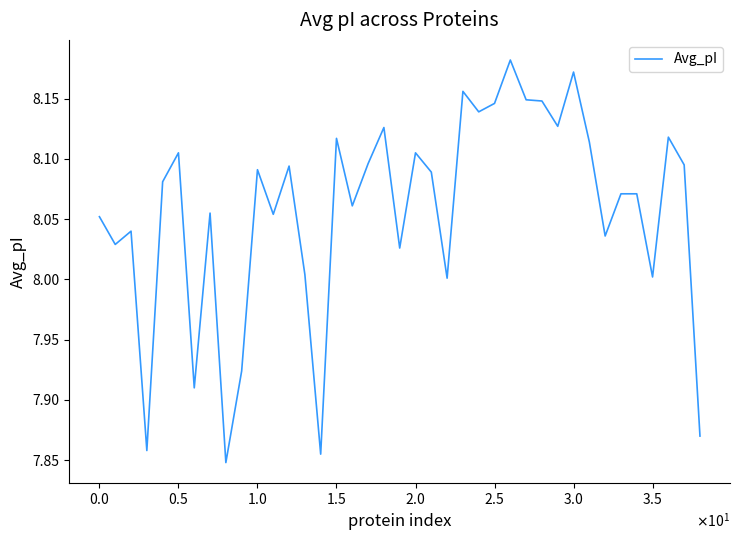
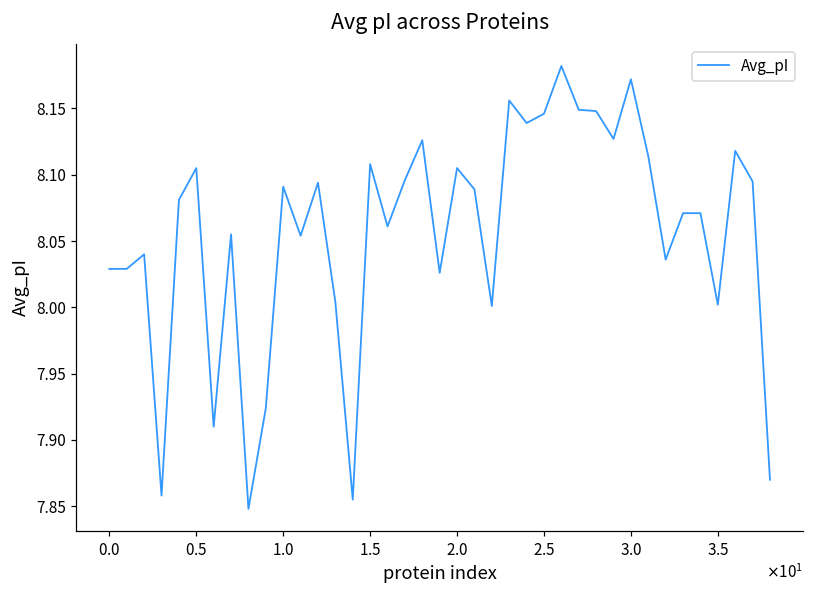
0.0: 8.052 -> 8.029
1.5: 8.117 -> 8.108
